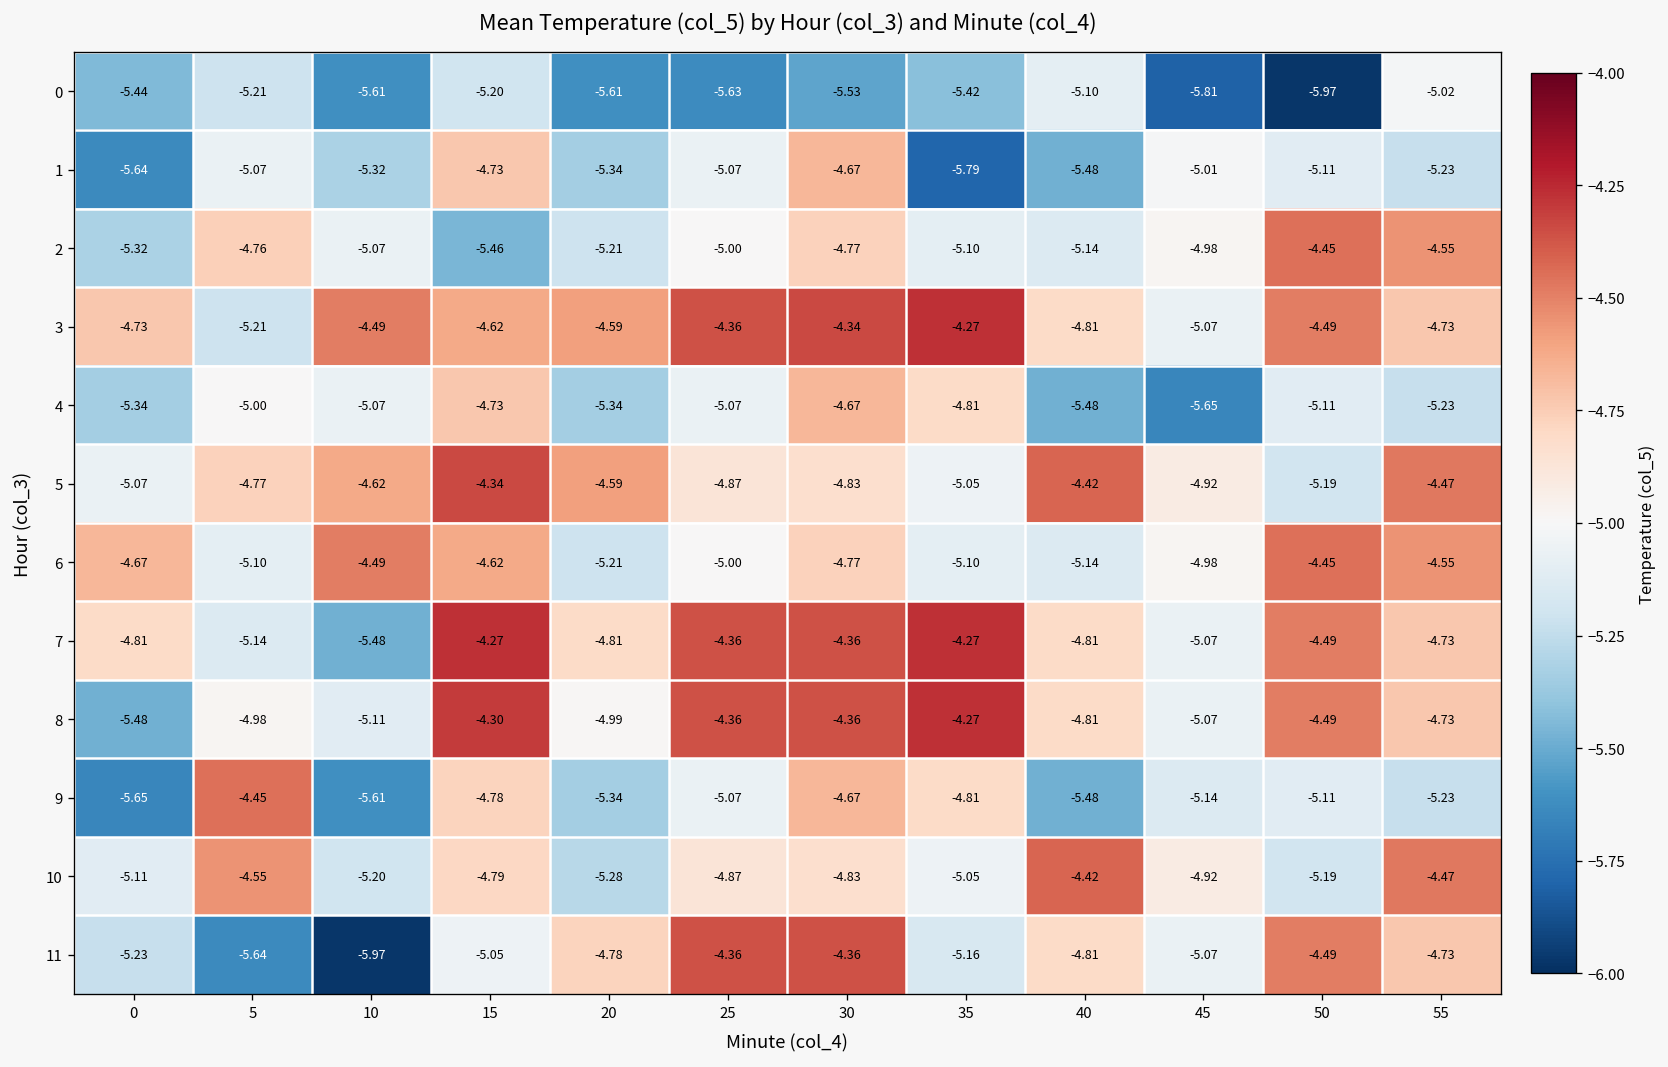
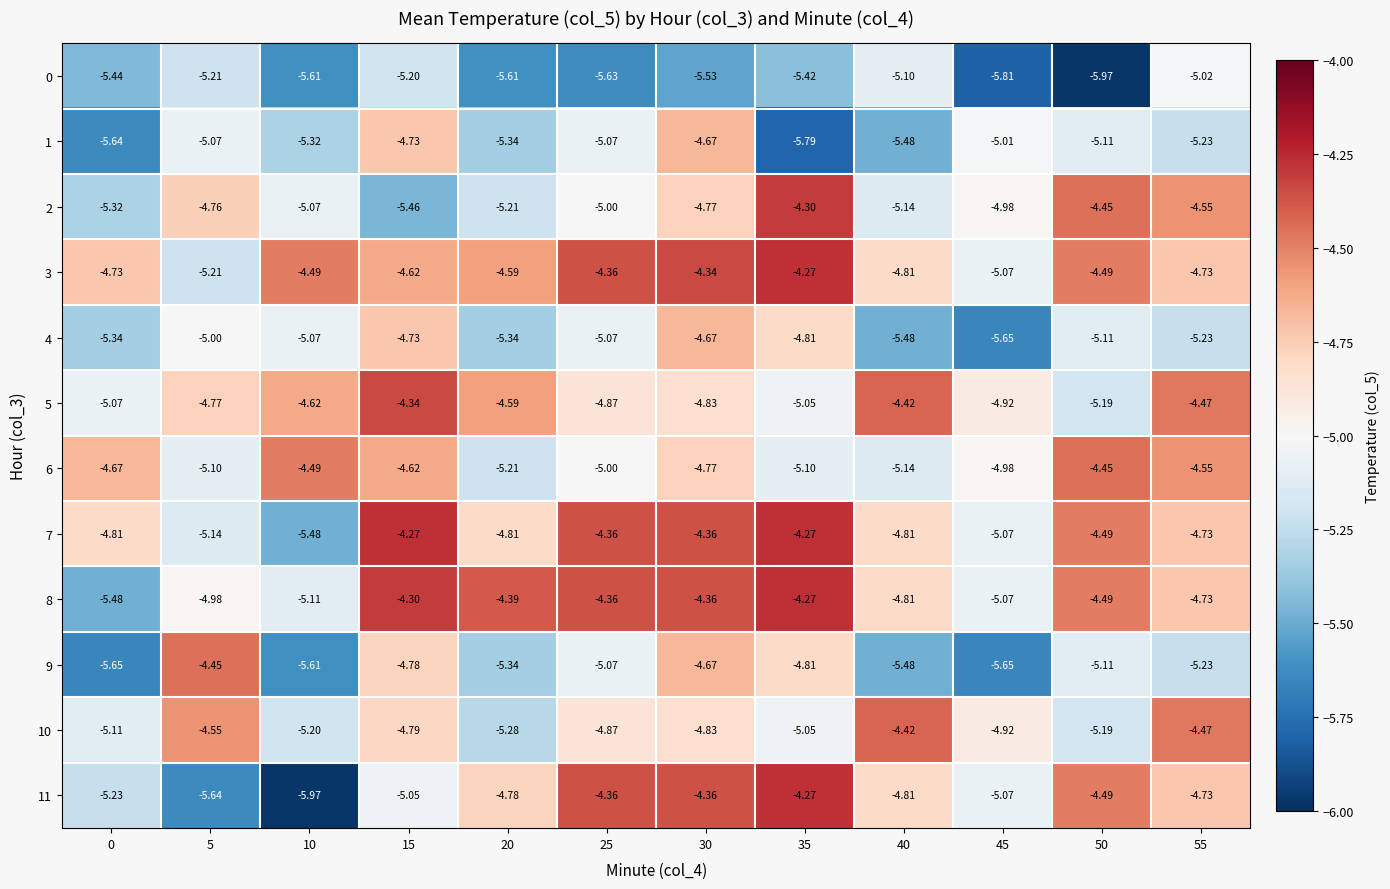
2, 35: -5.10 -> -4.30
8, 20: -4.99 -> -4.39
9, 45: -5.14 -> -5.65
11, 35: -5.16 -> -4.27
